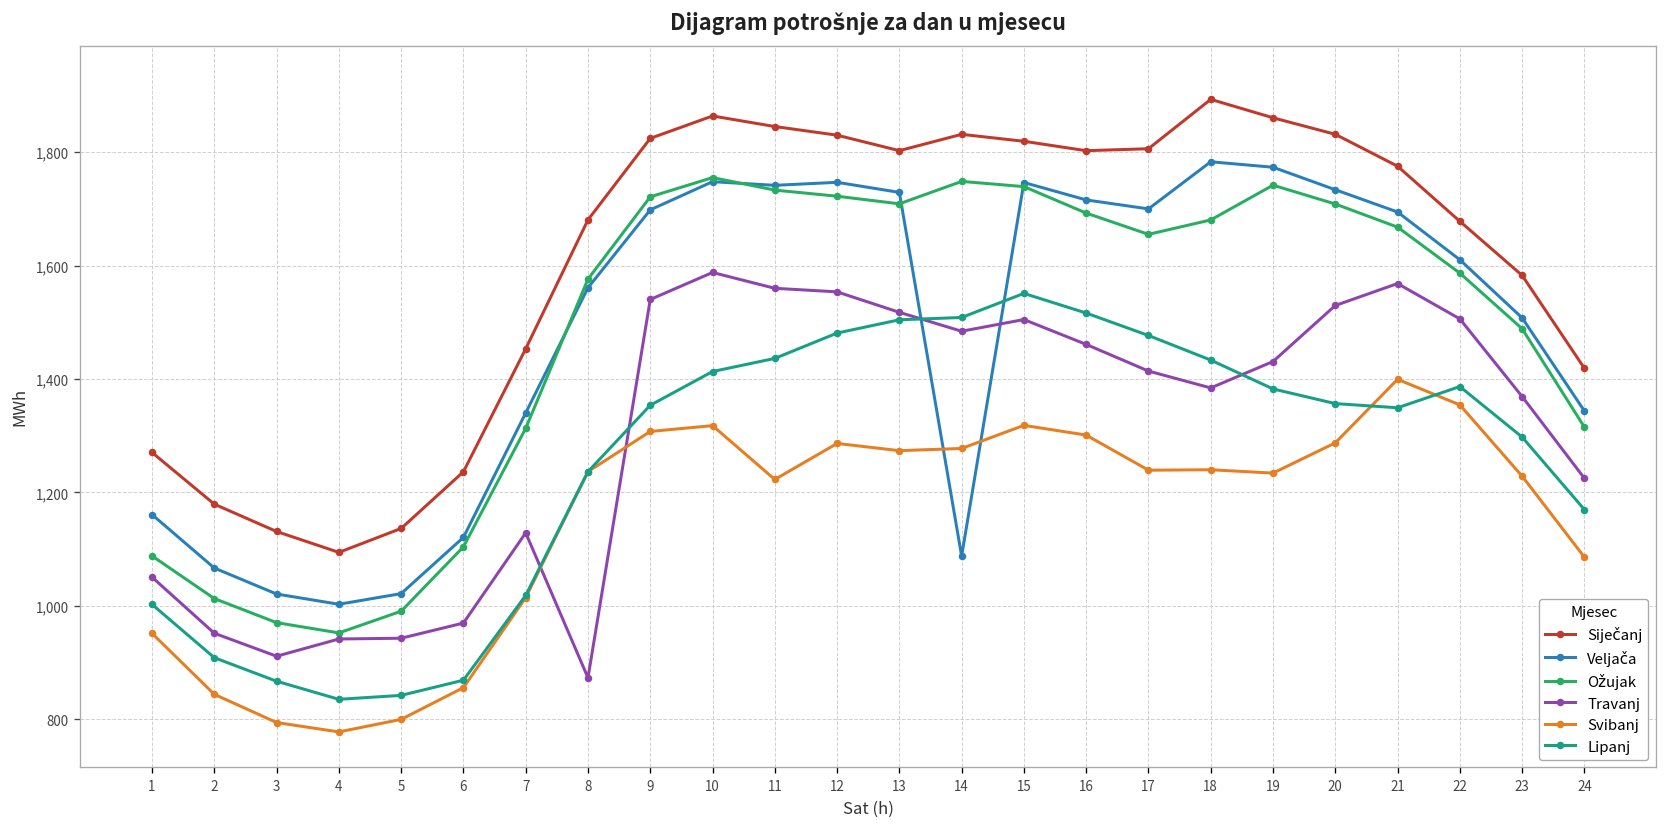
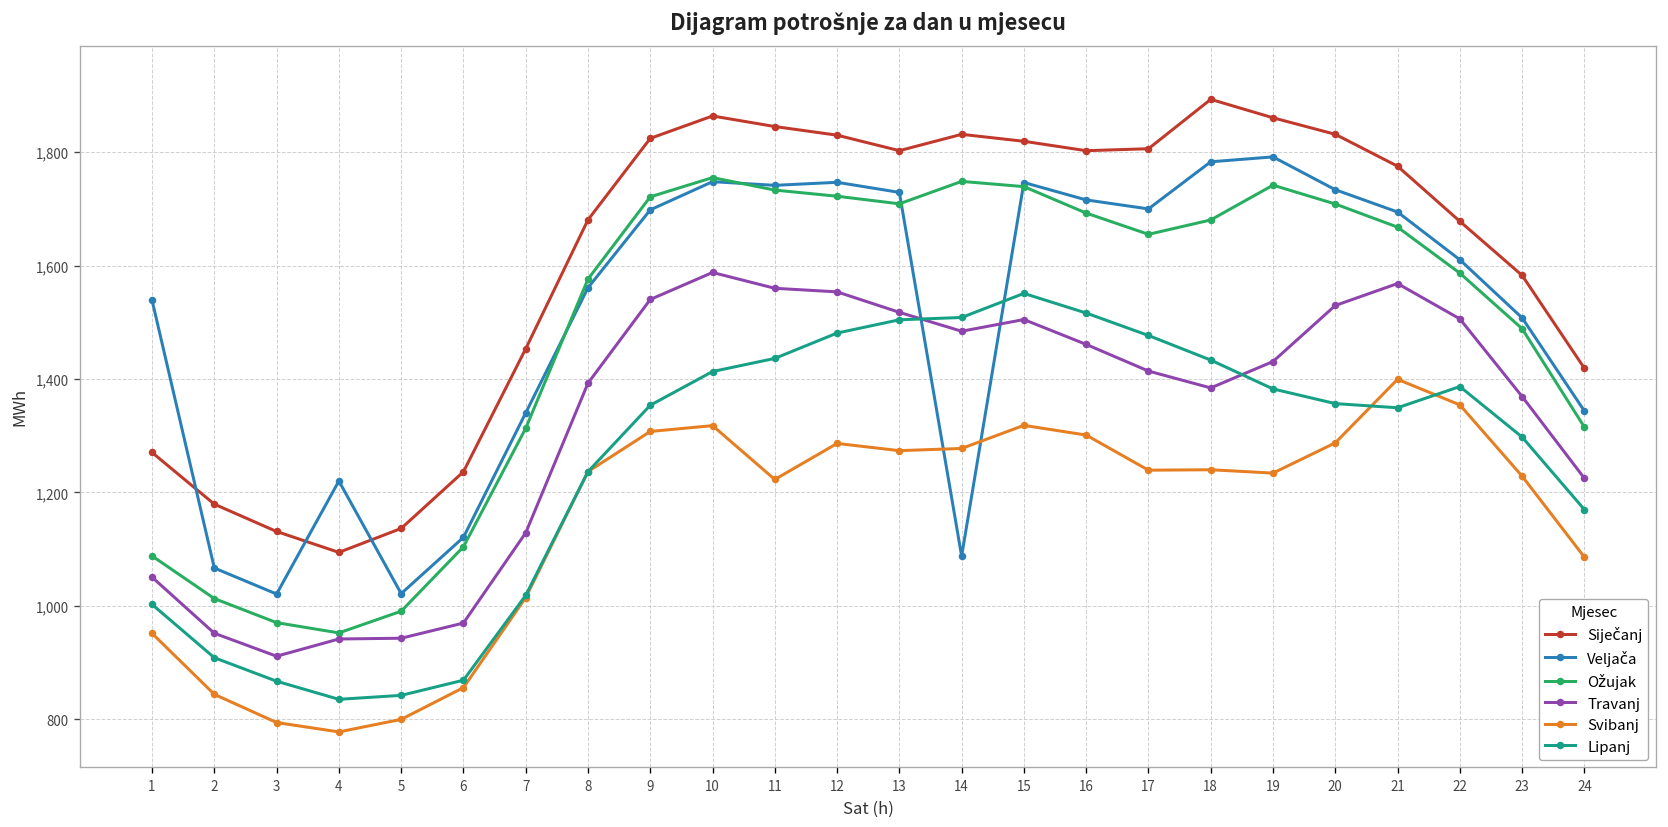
Veljača, 1: 1,160 -> 1,540
Veljača, 4: 1,000 -> 1,220
Travanj, 8: 870 -> 1,390
Veljača, 19: 1,770 -> 1,790
